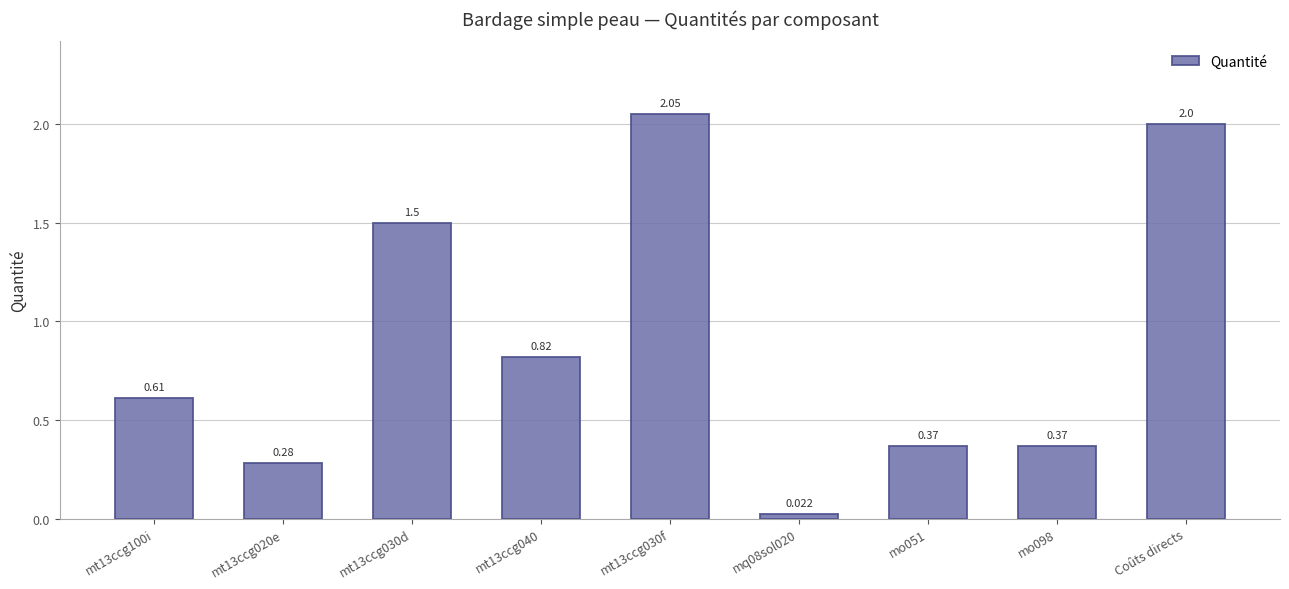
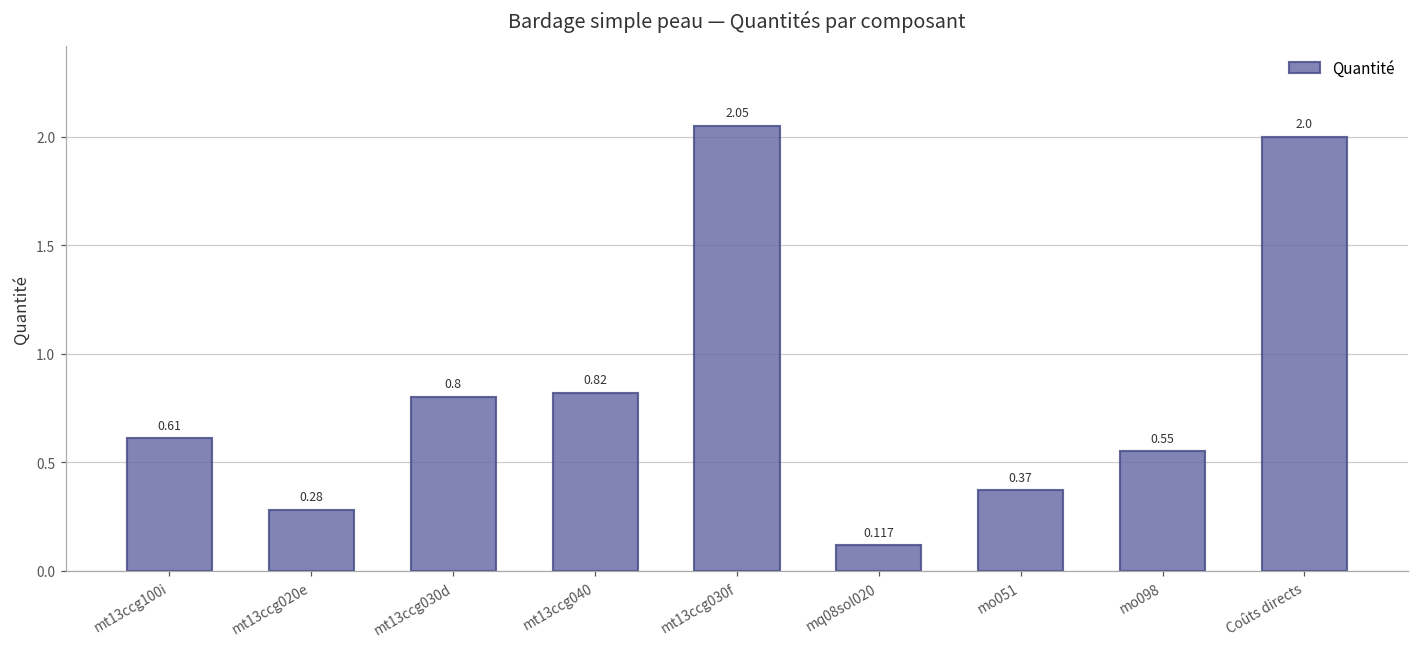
mt13ccg030d: 1.5 -> 0.8
mq08sol020: 0.022 -> 0.117
mo098: 0.37 -> 0.55
